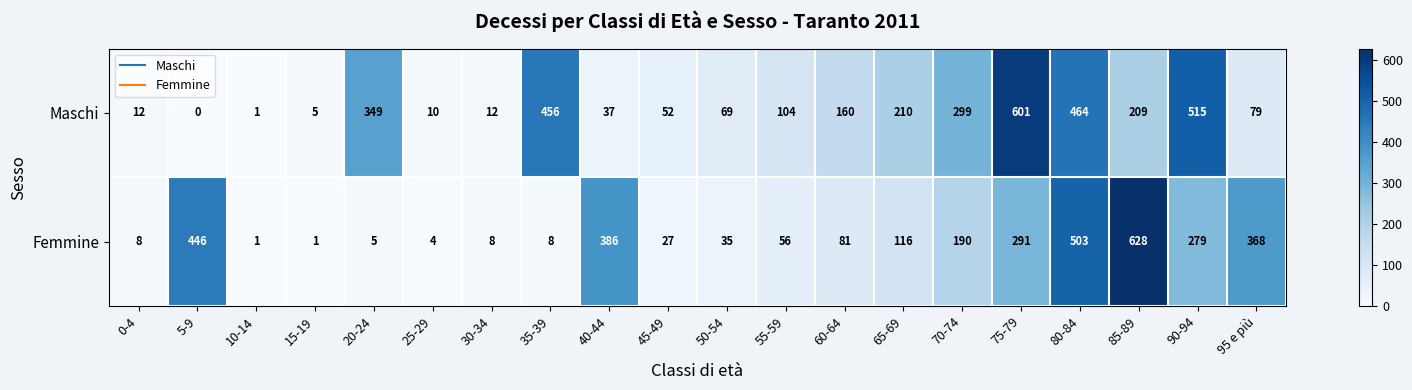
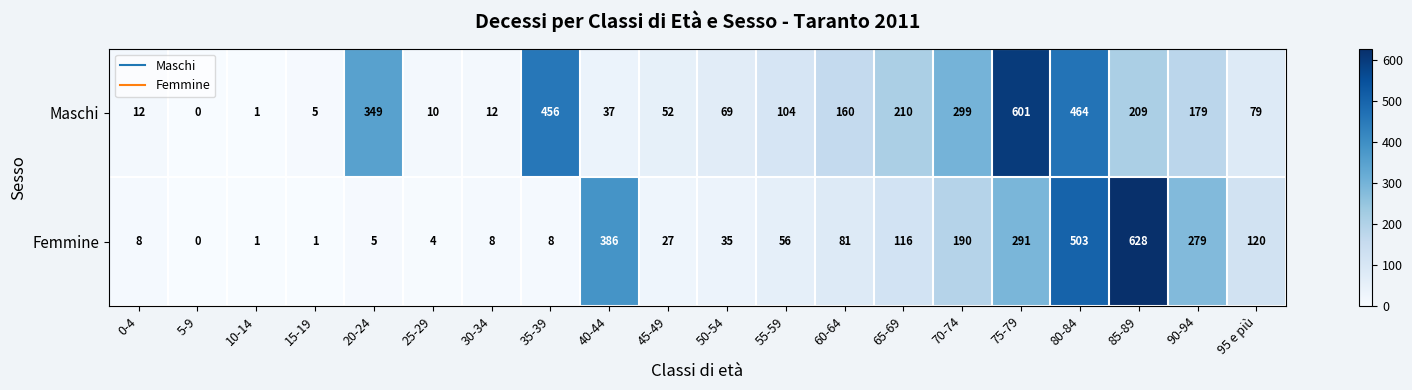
Maschi, 90-94: 515 -> 179
Femmine, 5-9: 446 -> 0
Femmine, 95 e più: 368 -> 120
